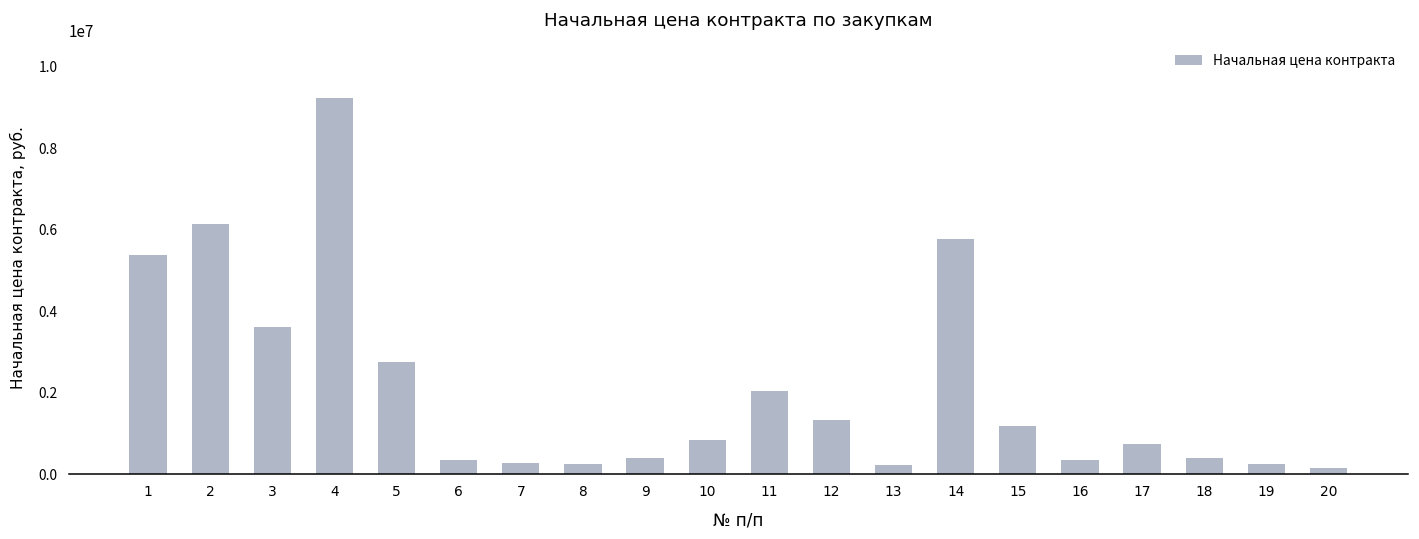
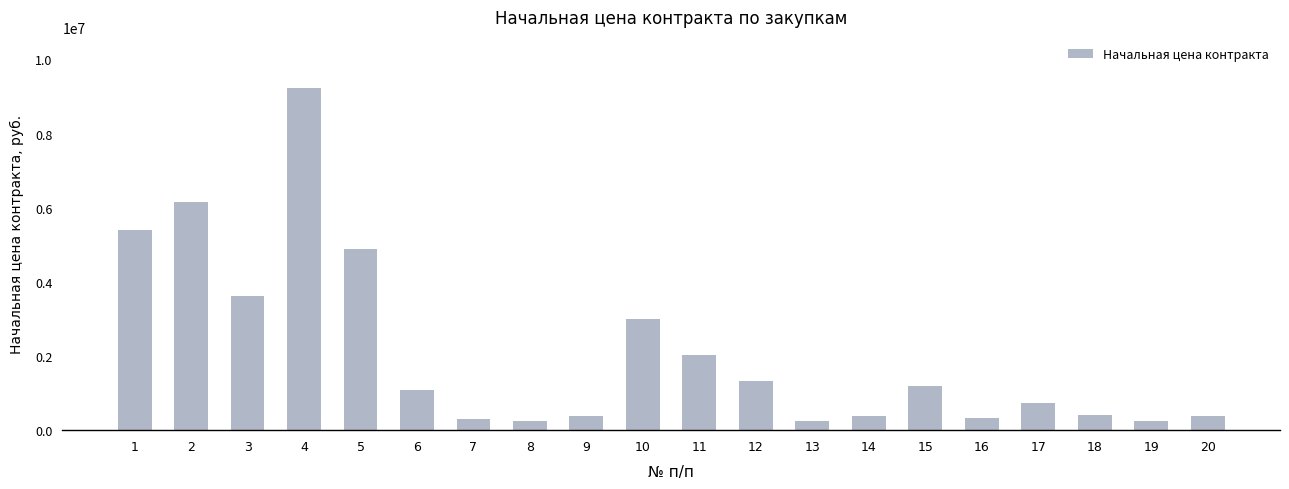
5: 2800000 -> 4900000
6: 300000 -> 1100000
10: 900000 -> 3000000
14: 5800000 -> 400000
20: 200000 -> 400000
